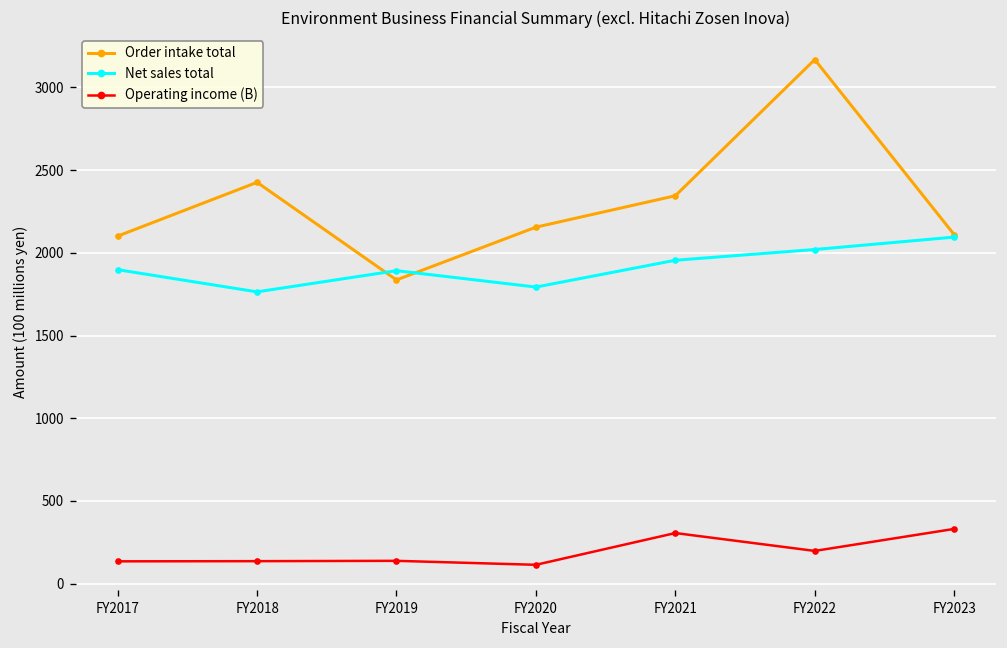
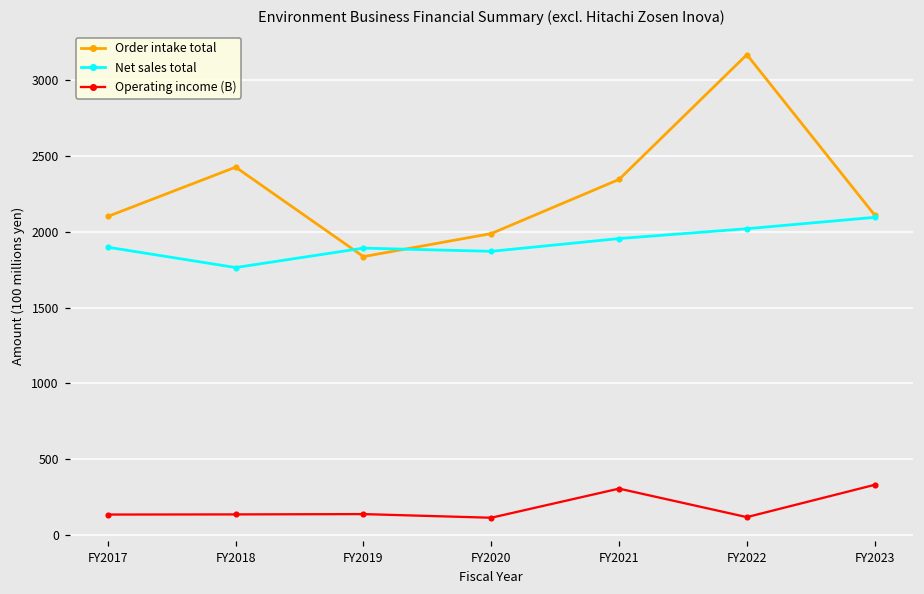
Order intake total, FY2020: 2160 -> 1990
Net sales total, FY2020: 1790 -> 1870
Operating income (B), FY2022: 200 -> 120
